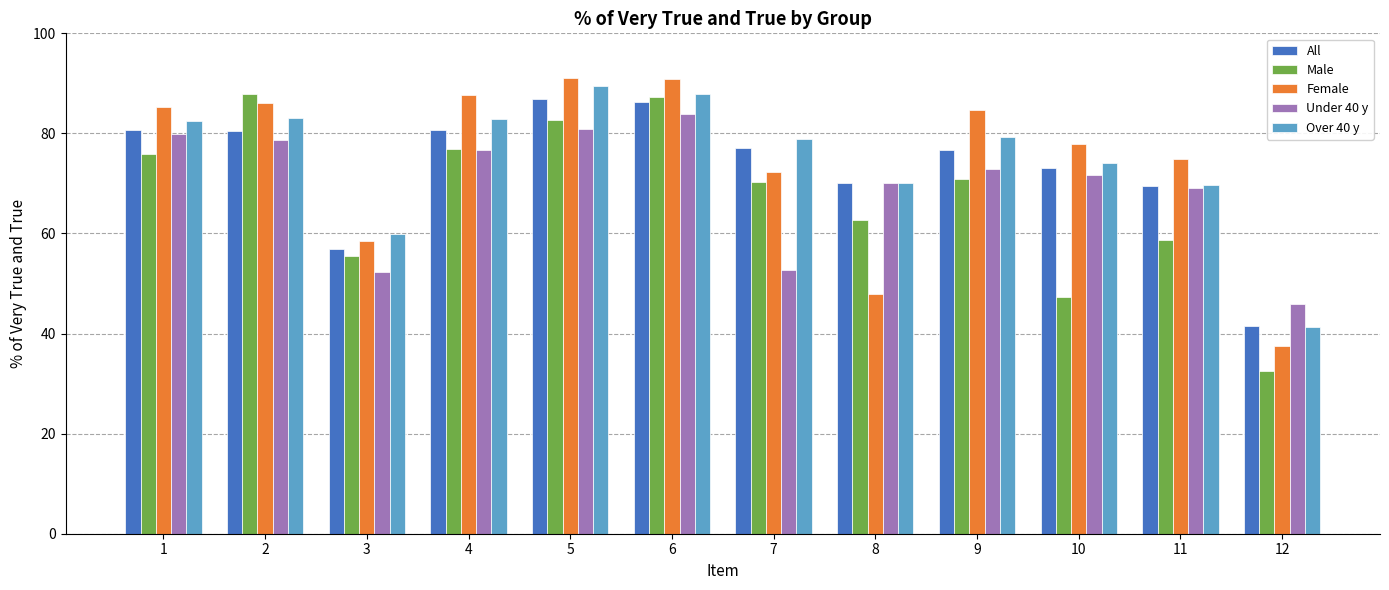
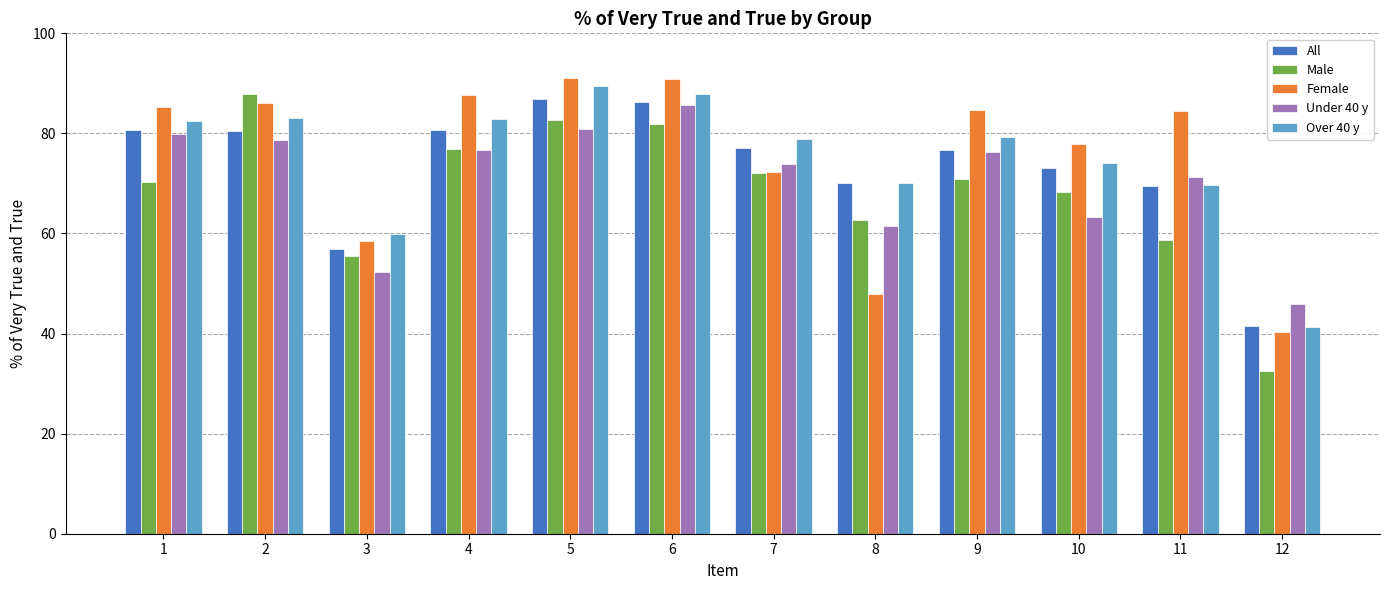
Male, 1: 76 -> 70
Male, 6: 87 -> 82
Under 40 y, 6: 84 -> 86
Male, 7: 70 -> 72
Under 40 y, 7: 53 -> 74
Under 40 y, 8: 70 -> 61
Under 40 y, 9: 73 -> 76
Male, 10: 47 -> 68
Under 40 y, 10: 72 -> 63
Female, 11: 75 -> 85
Under 40 y, 11: 69 -> 71
Female, 12: 38 -> 40
